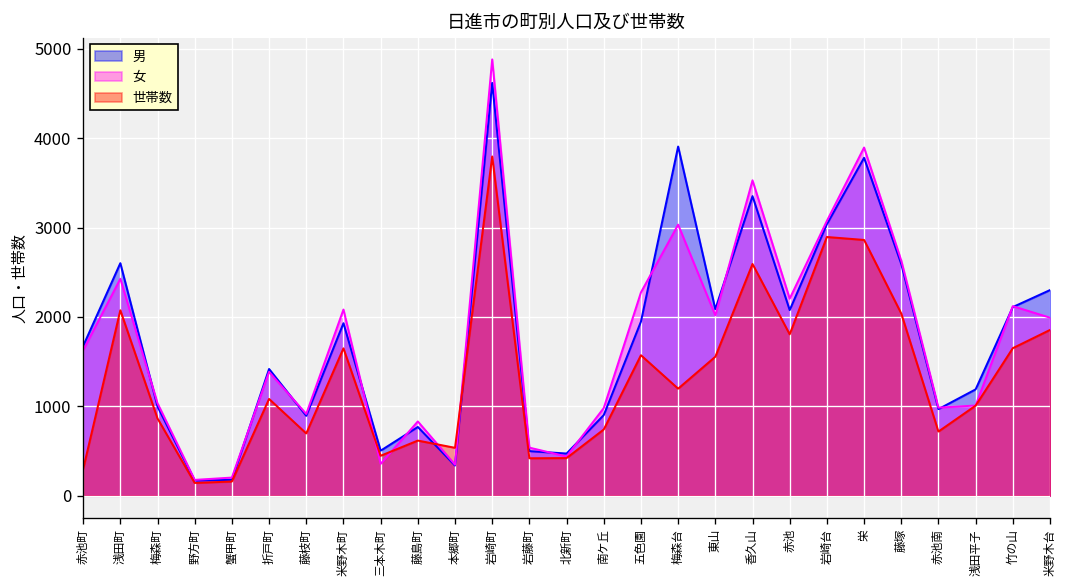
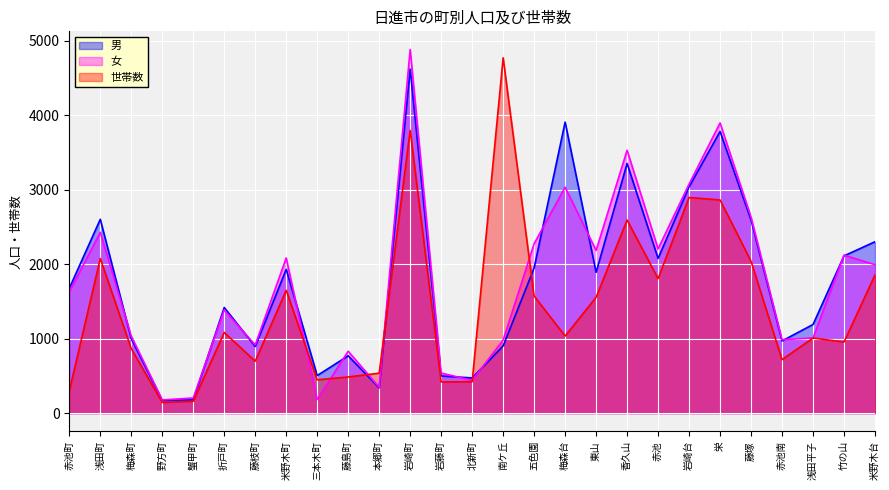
女, 三本木町: 400 -> 200
世帯数, 藤島町: 600 -> 500
世帯数, 南ケ丘: 700 -> 4800
世帯数, 梅森台: 1200 -> 1000
男, 東山: 2100 -> 1900
女, 東山: 2000 -> 2200
世帯数, 竹の山: 1700 -> 1000
